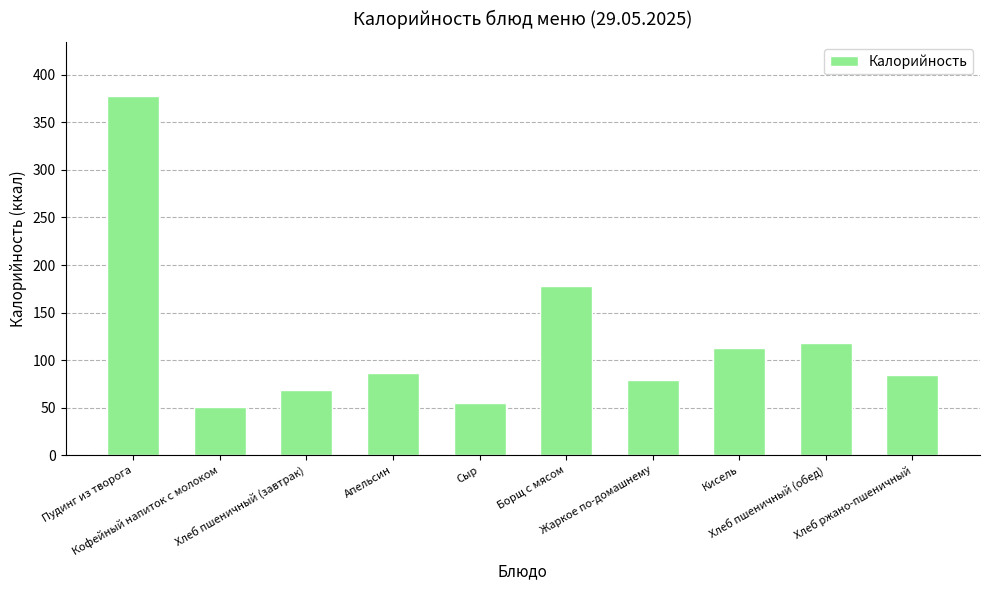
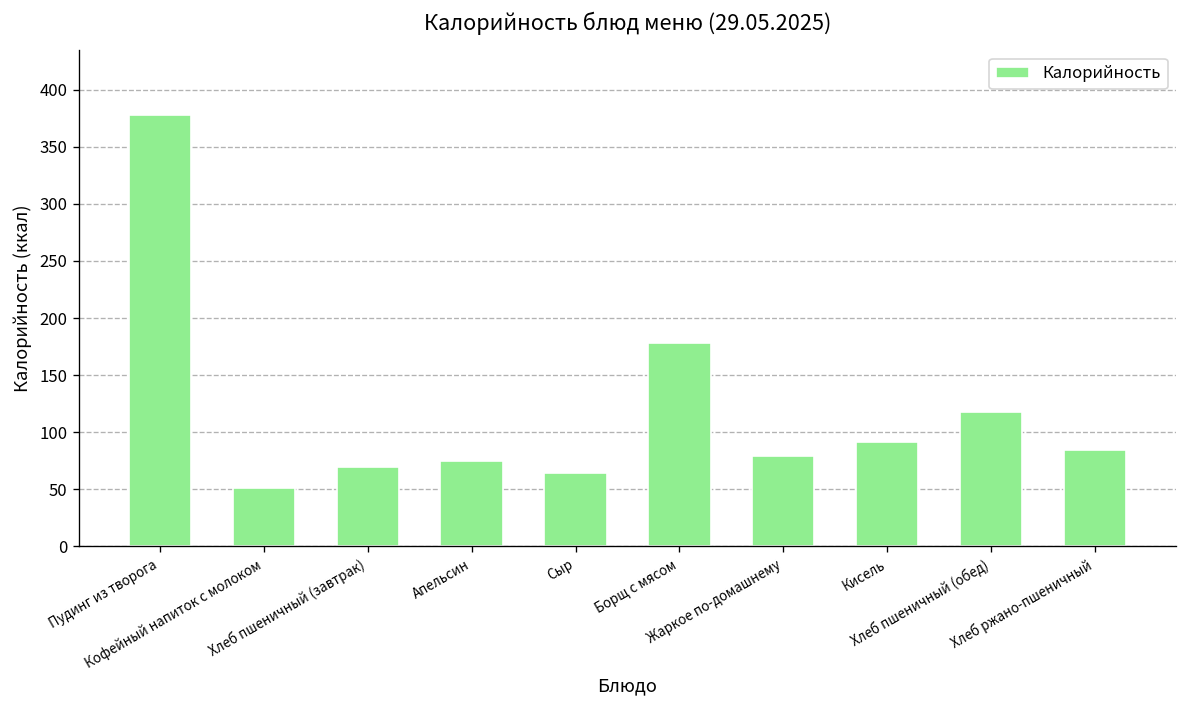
Апельсин: 90 -> 80
Сыр: 55 -> 64
Кисель: 110 -> 90
